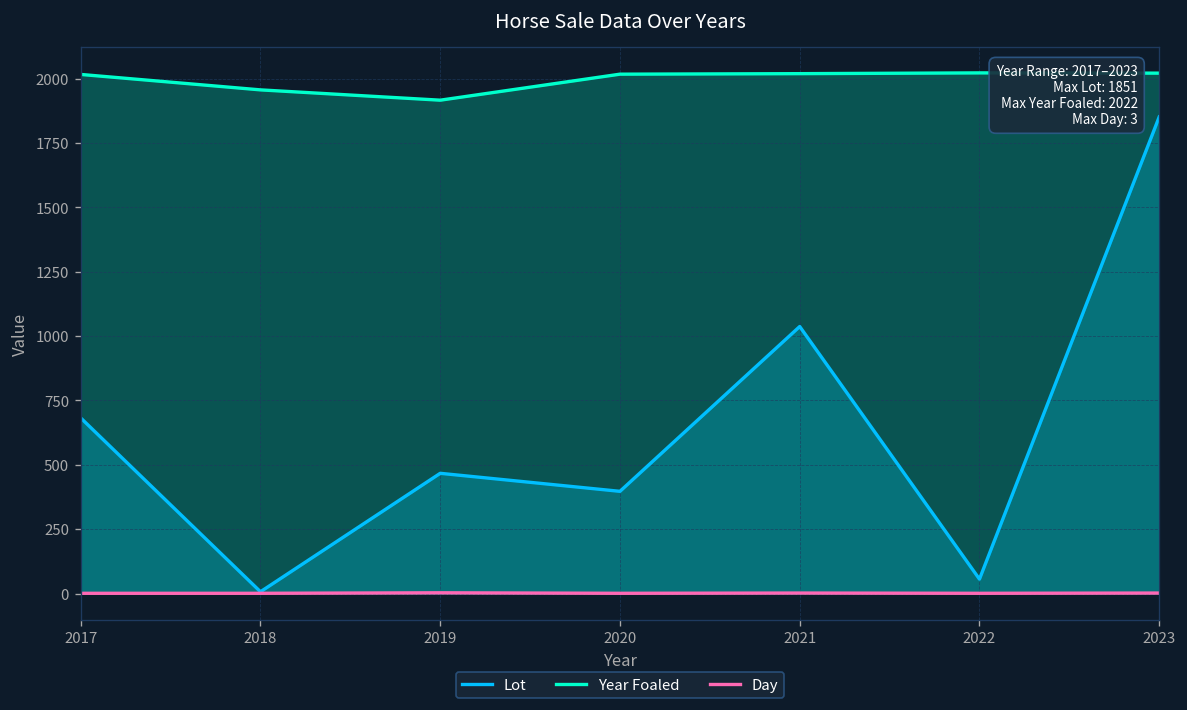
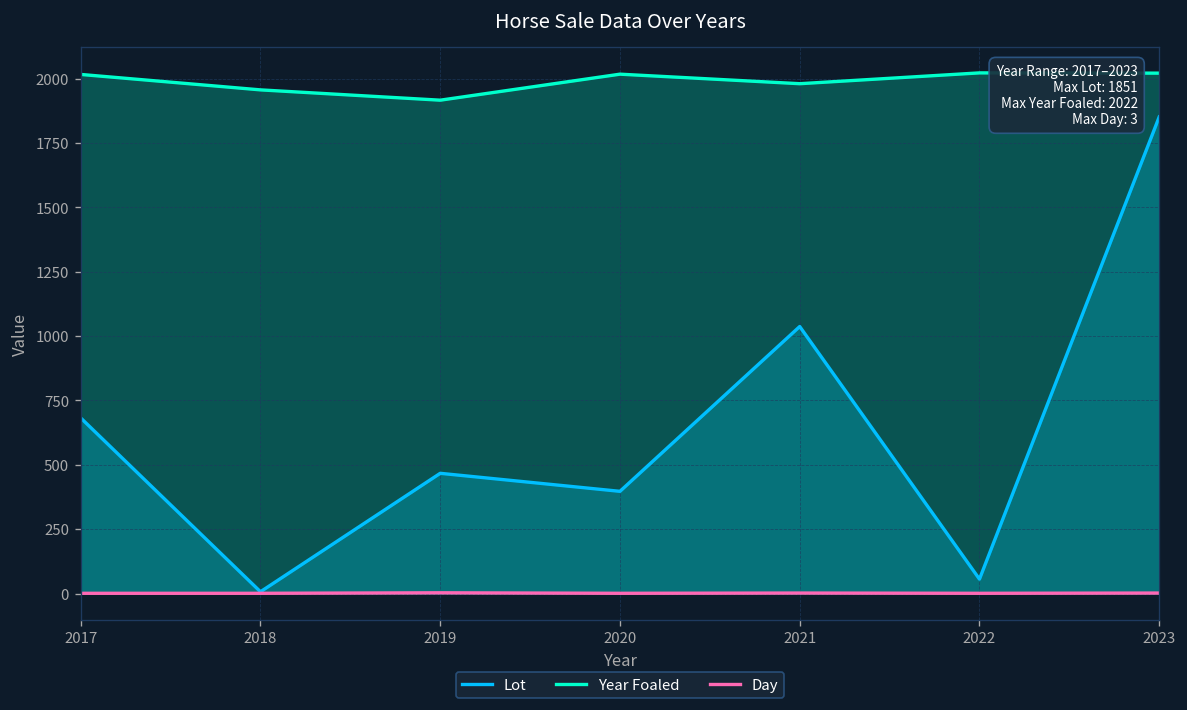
Year Foaled, 2021: 2020 -> 1980
